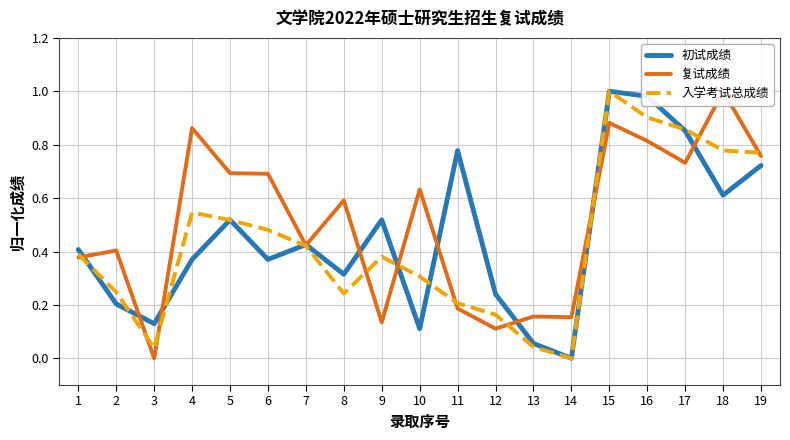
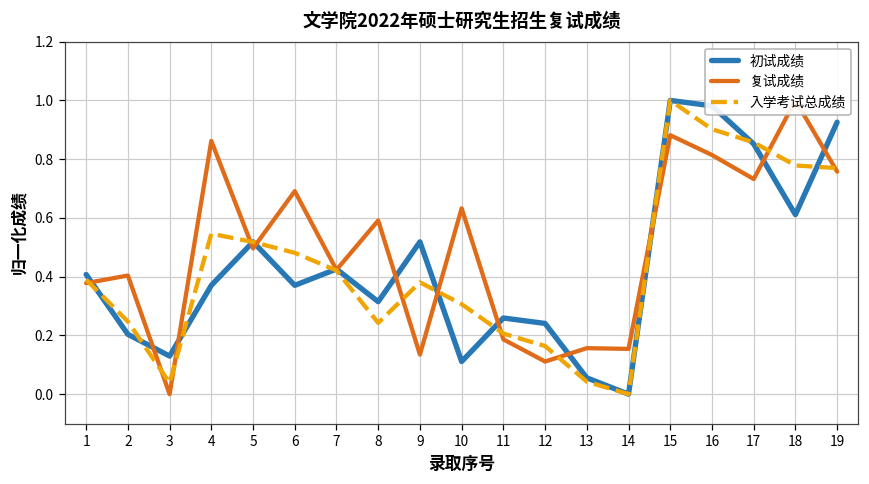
复试成绩, 5: 0.69 -> 0.50
初试成绩, 11: 0.78 -> 0.26
初试成绩, 19: 0.72 -> 0.93
